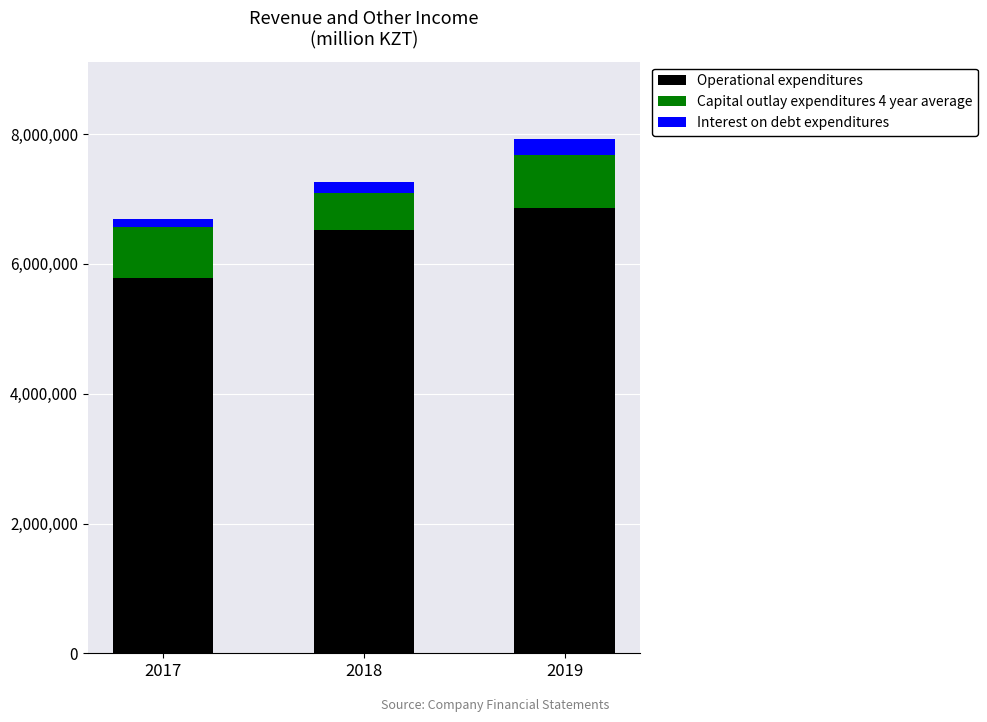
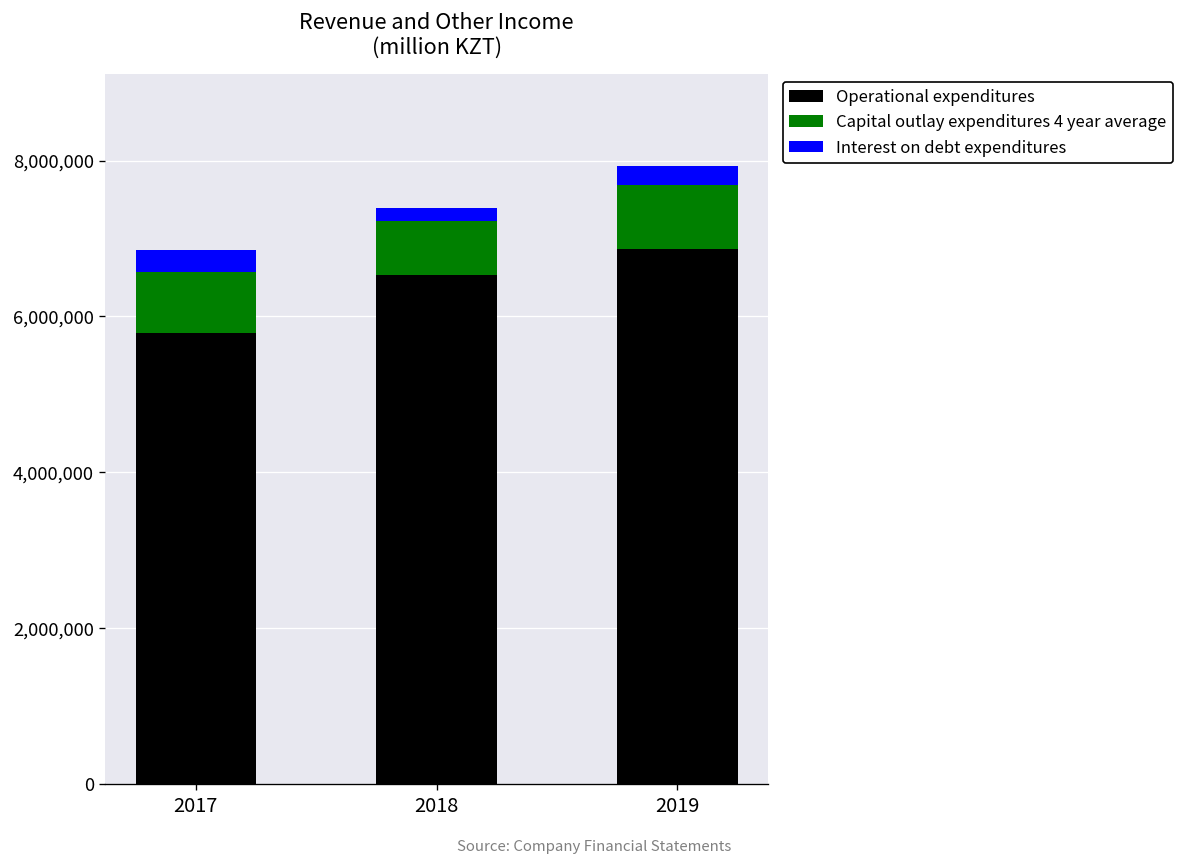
Interest on debt expenditures, 2017: 100,000 -> 300,000
Capital outlay expenditures 4 year average, 2018: 600,000 -> 700,000
